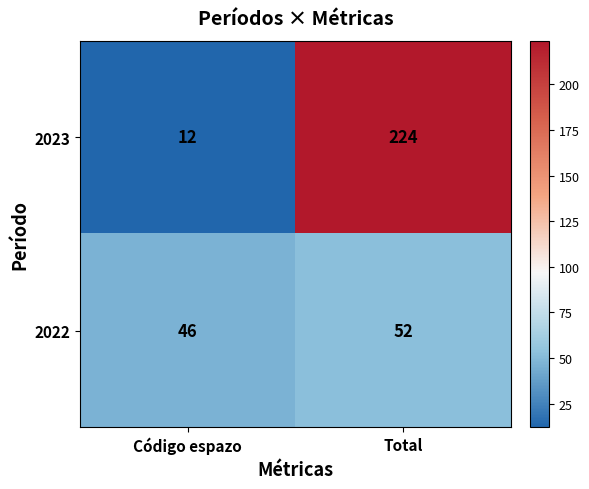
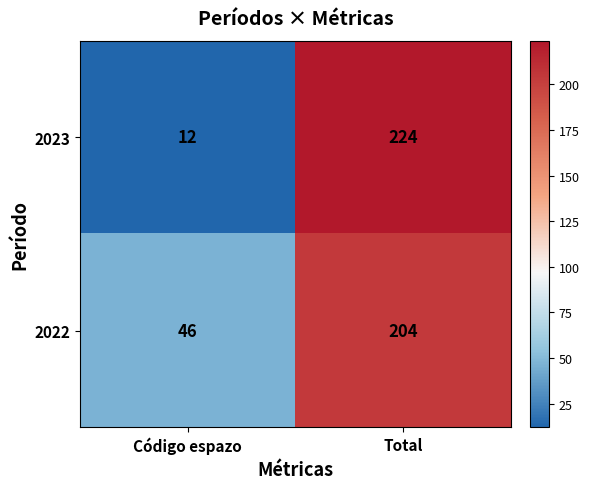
2022, Total: 52 -> 204
